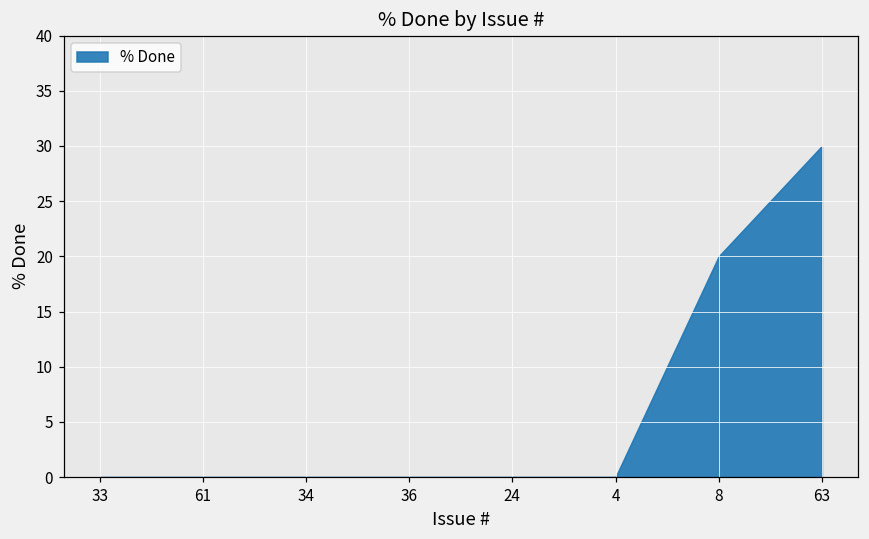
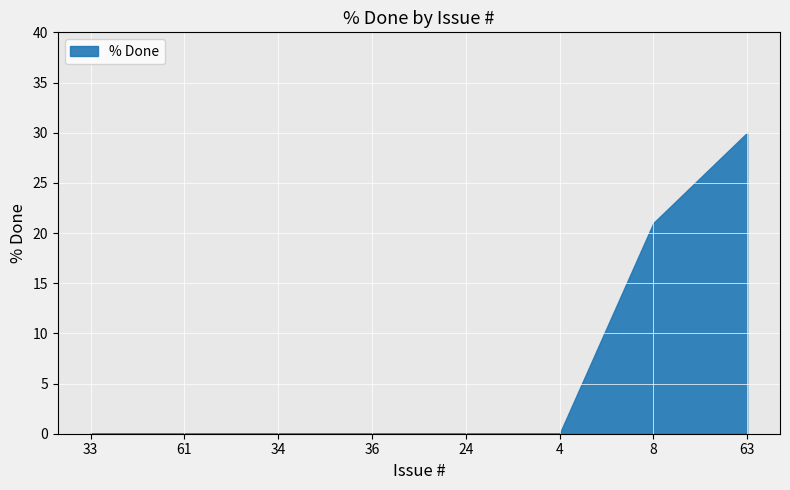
8: 20 -> 21
